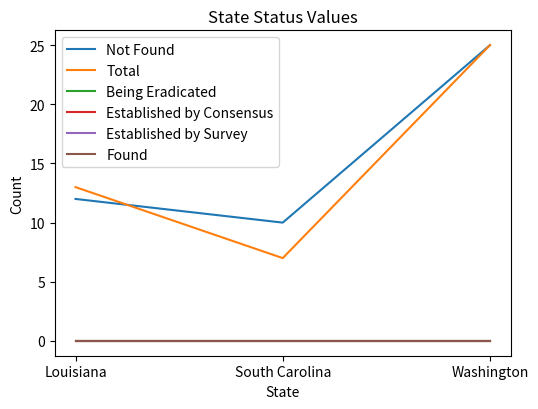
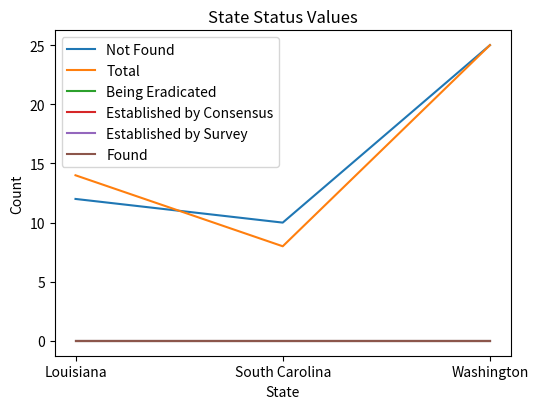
Total, Louisiana: 13 -> 14
Total, South Carolina: 7 -> 8
